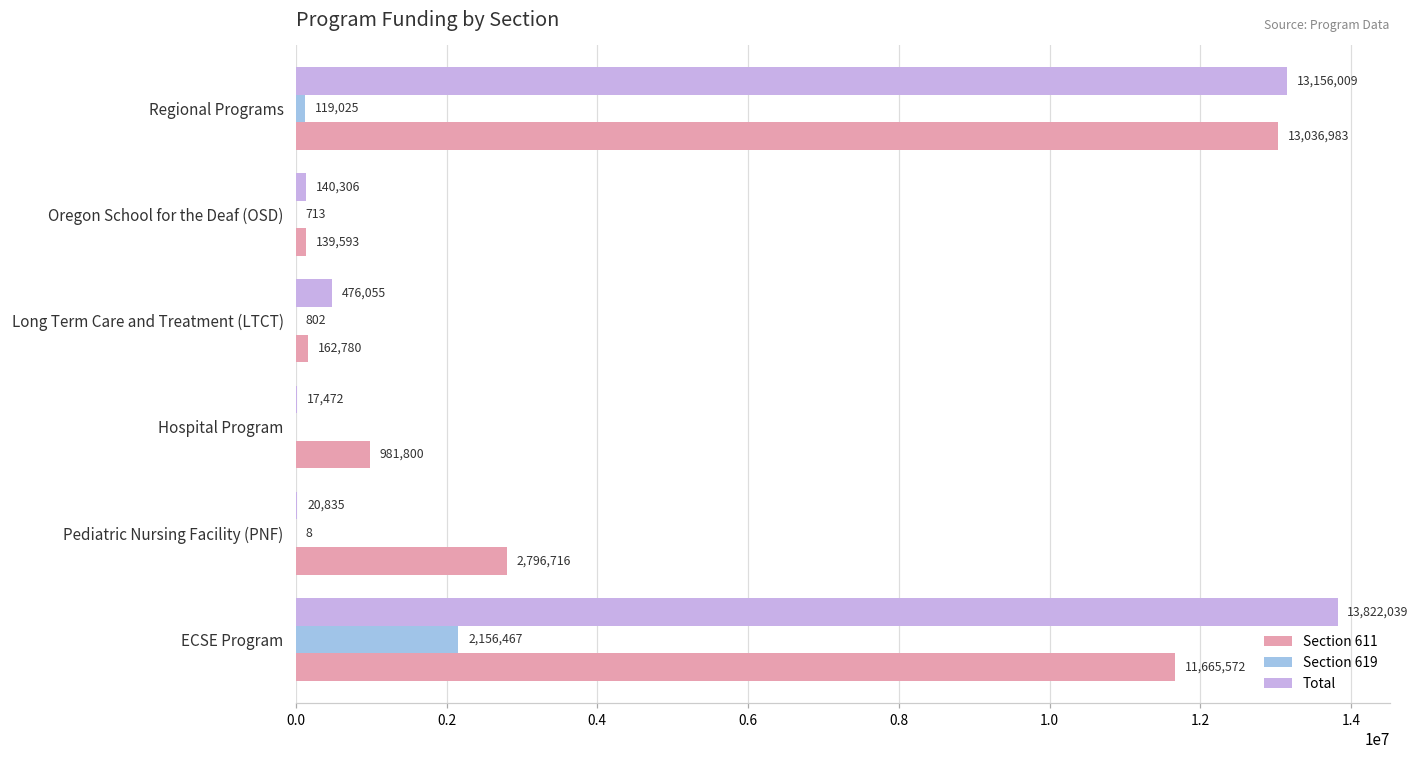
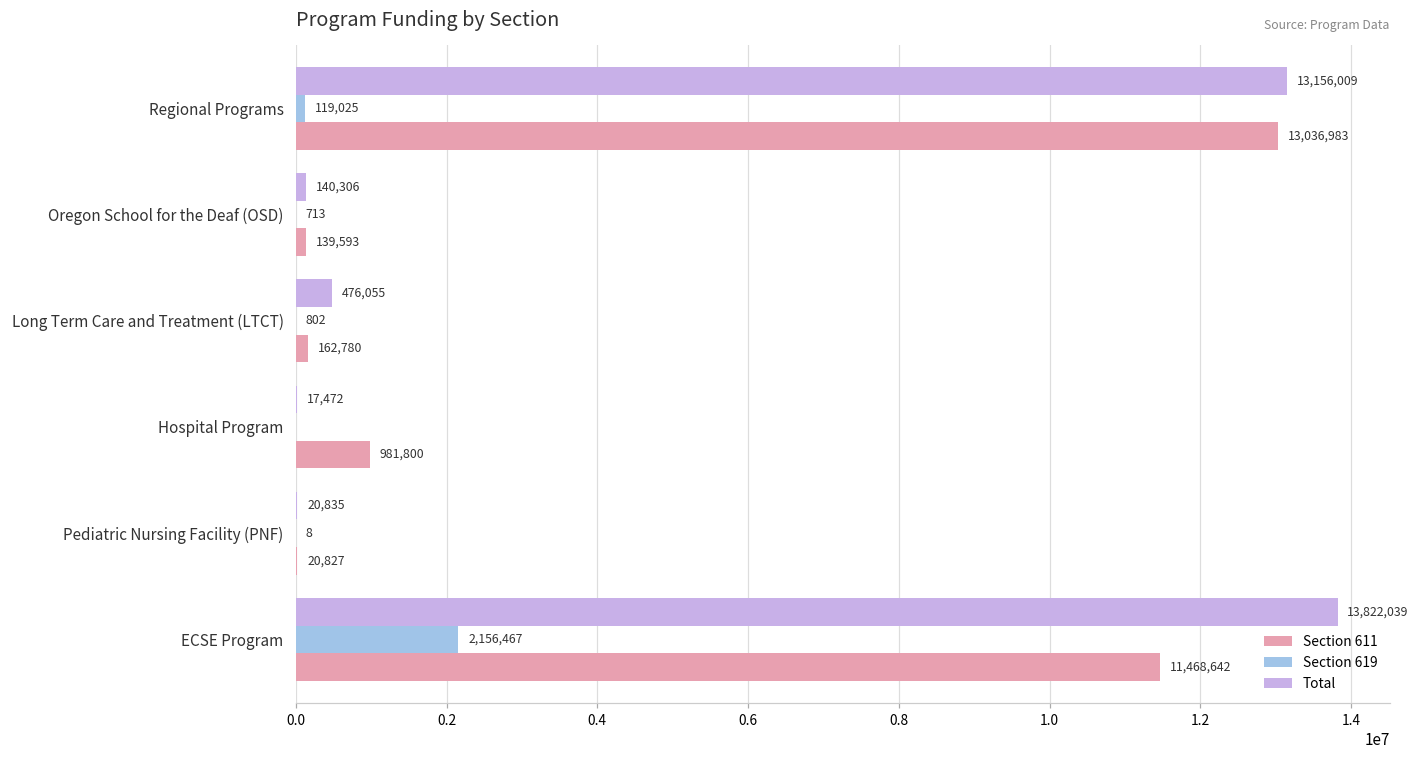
Section 611, Pediatric Nursing Facility (PNF): 2,796,716 -> 20,827
Section 611, ECSE Program: 11,665,572 -> 11,468,642
